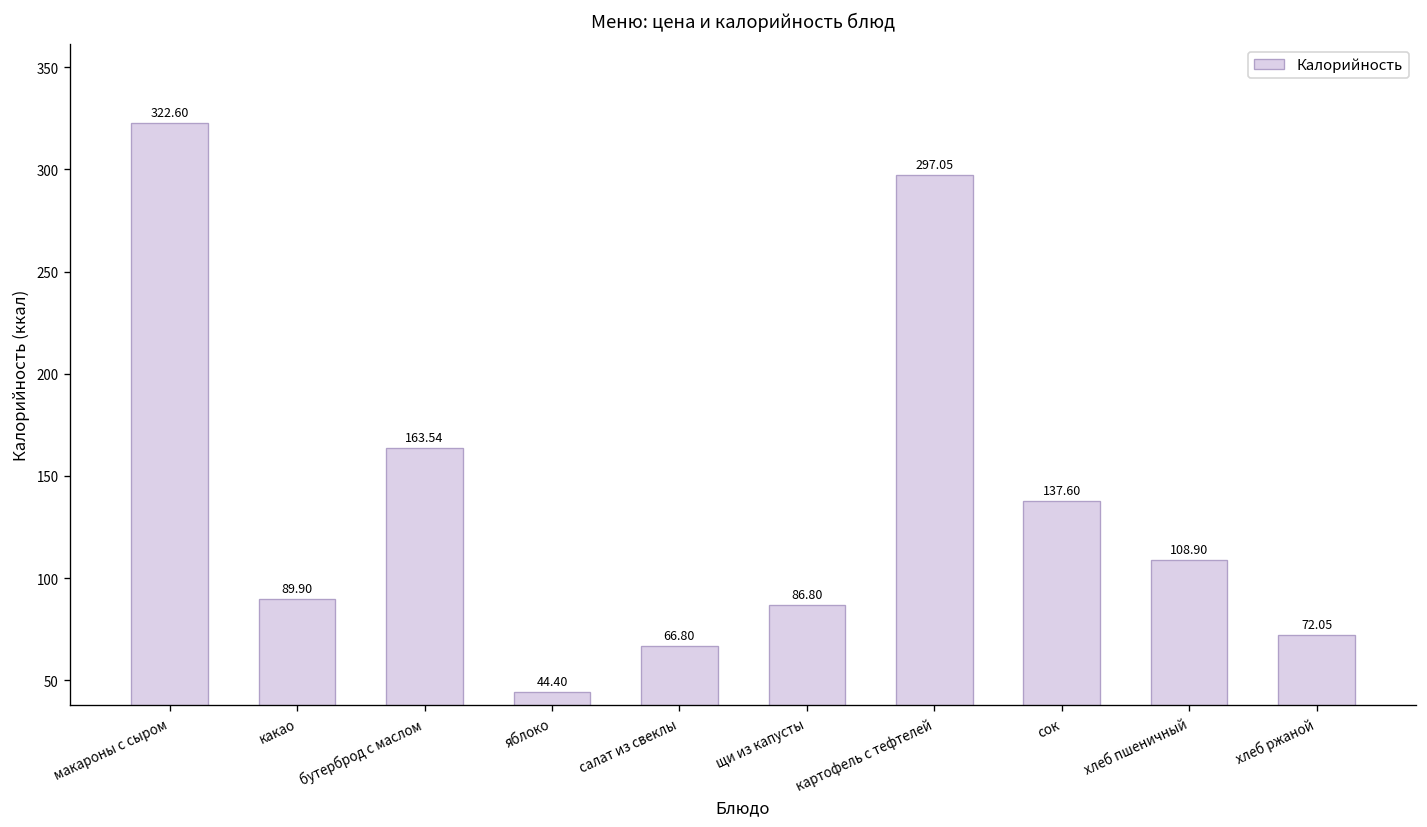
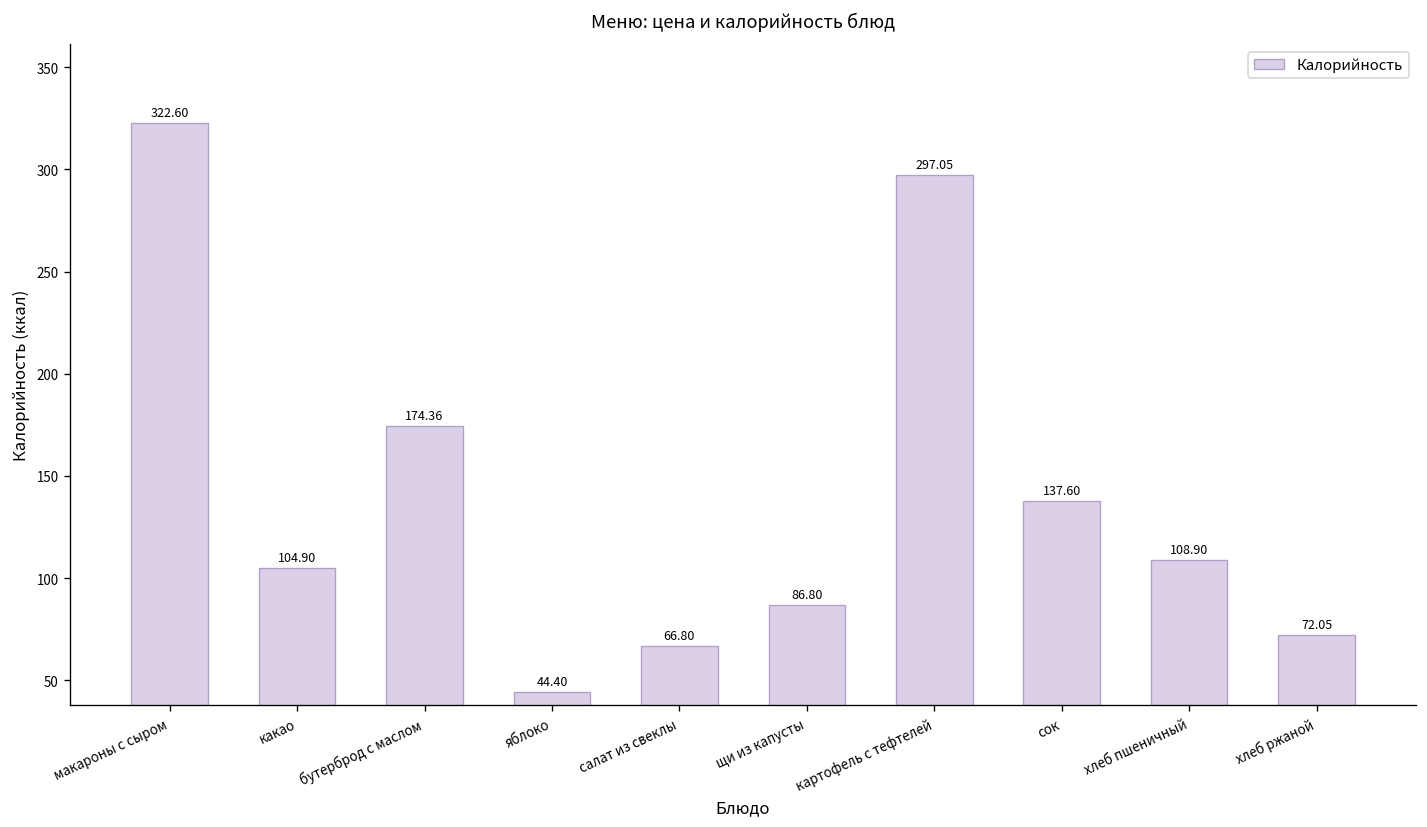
какао: 89.90 -> 104.90
бутерброд с маслом: 163.54 -> 174.36
